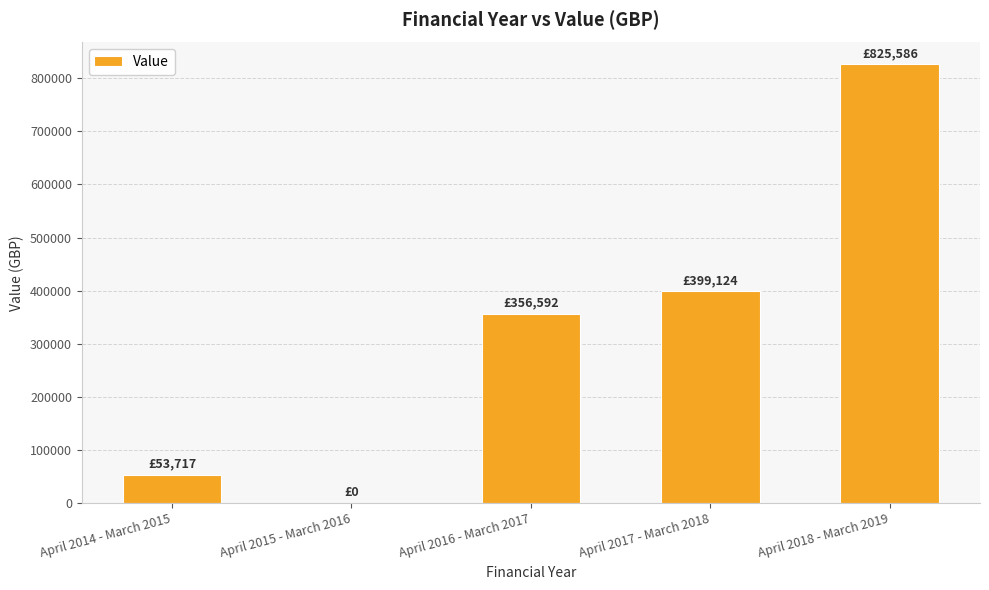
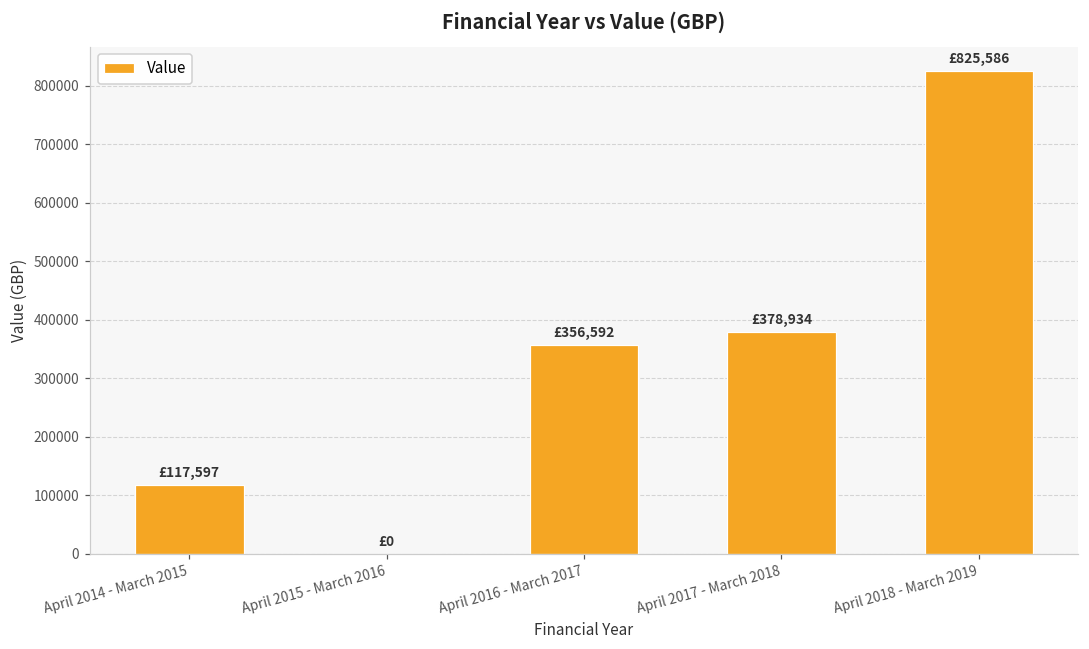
April 2014 - March 2015: £53,717 -> £117,597
April 2017 - March 2018: £399,124 -> £378,934
